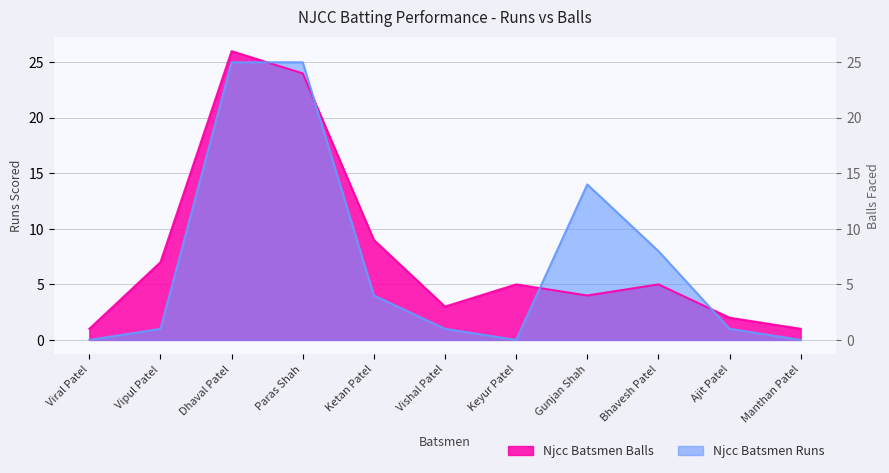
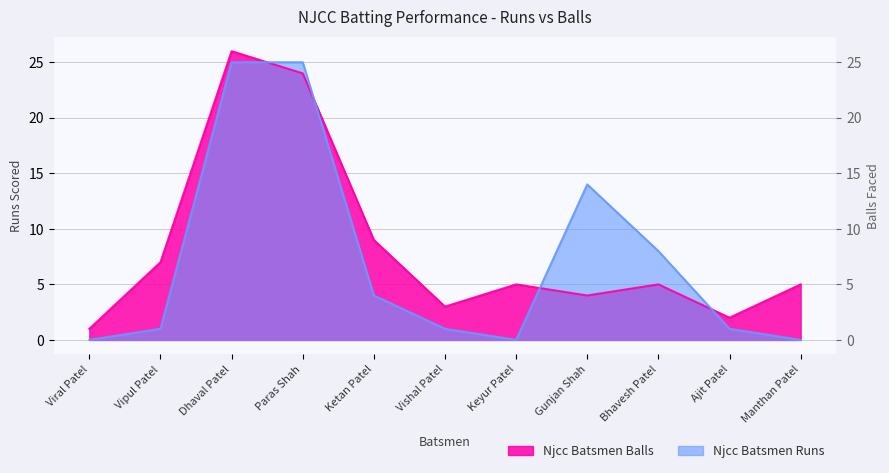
Njcc Batsmen Balls, Manthan Patel: 1 -> 5
